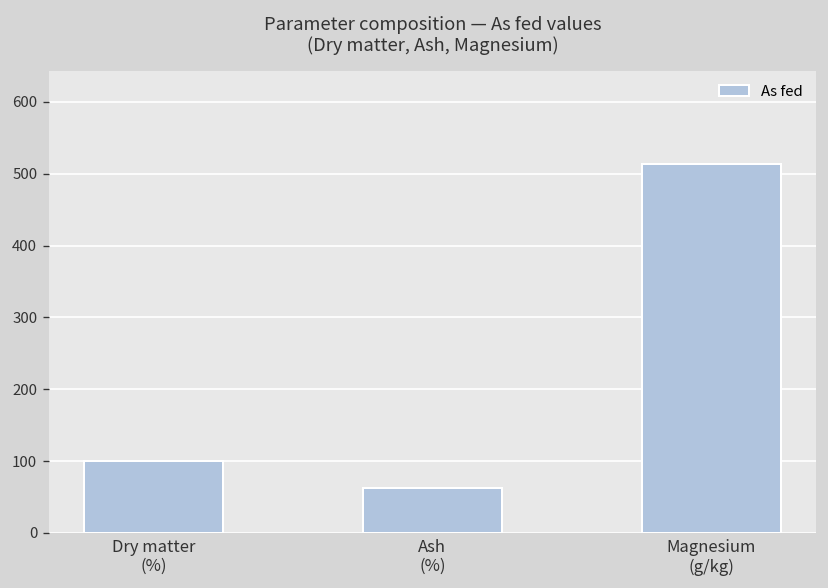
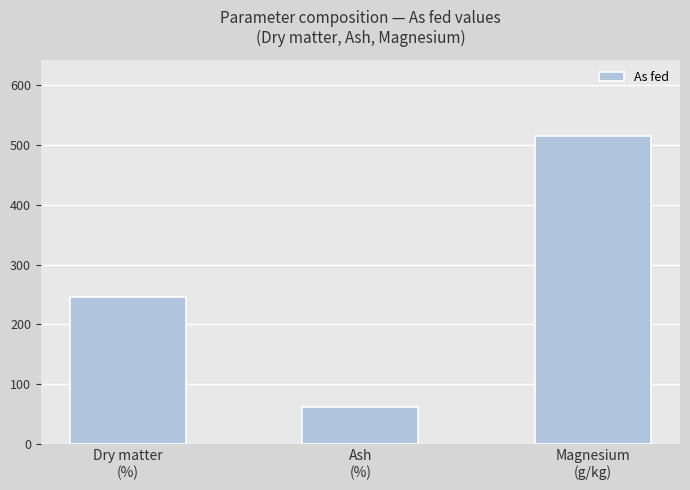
Dry matter (%): 100 -> 250
